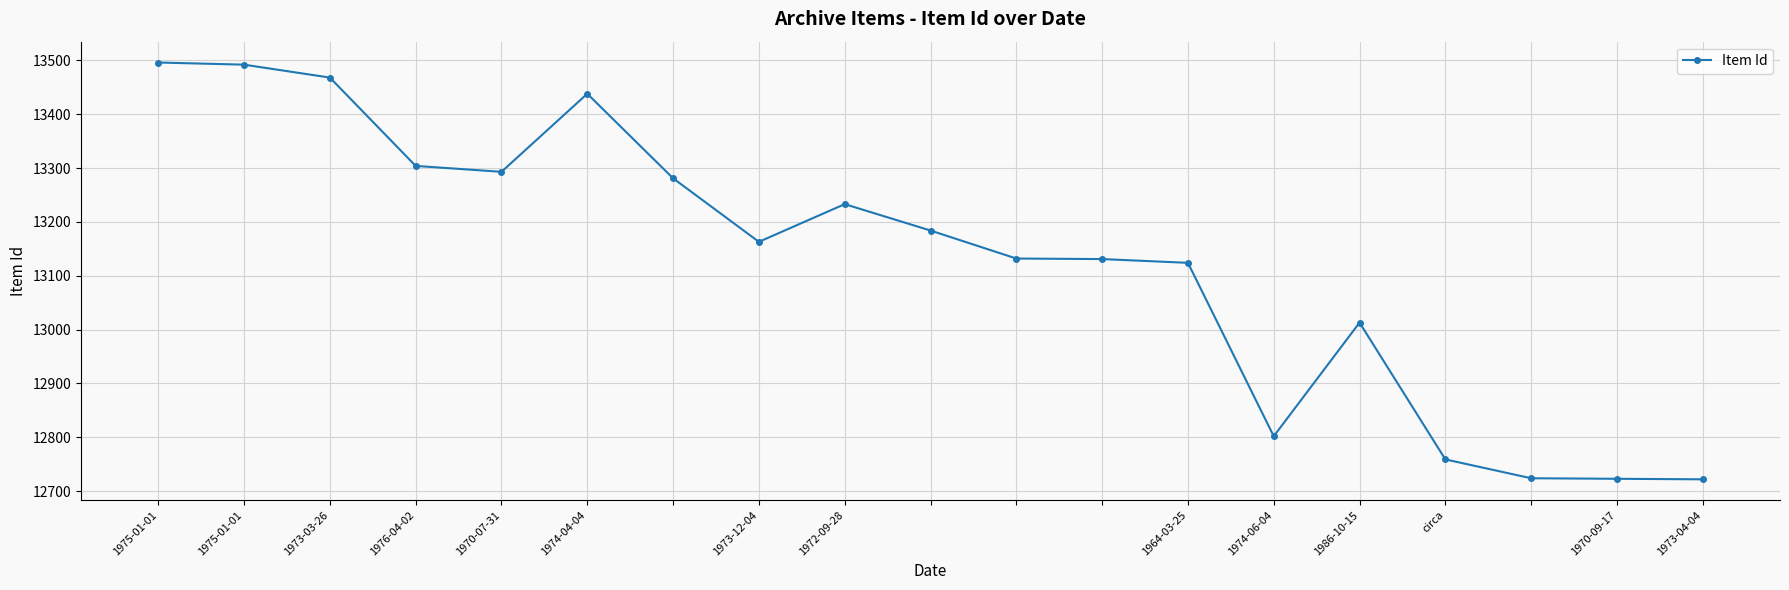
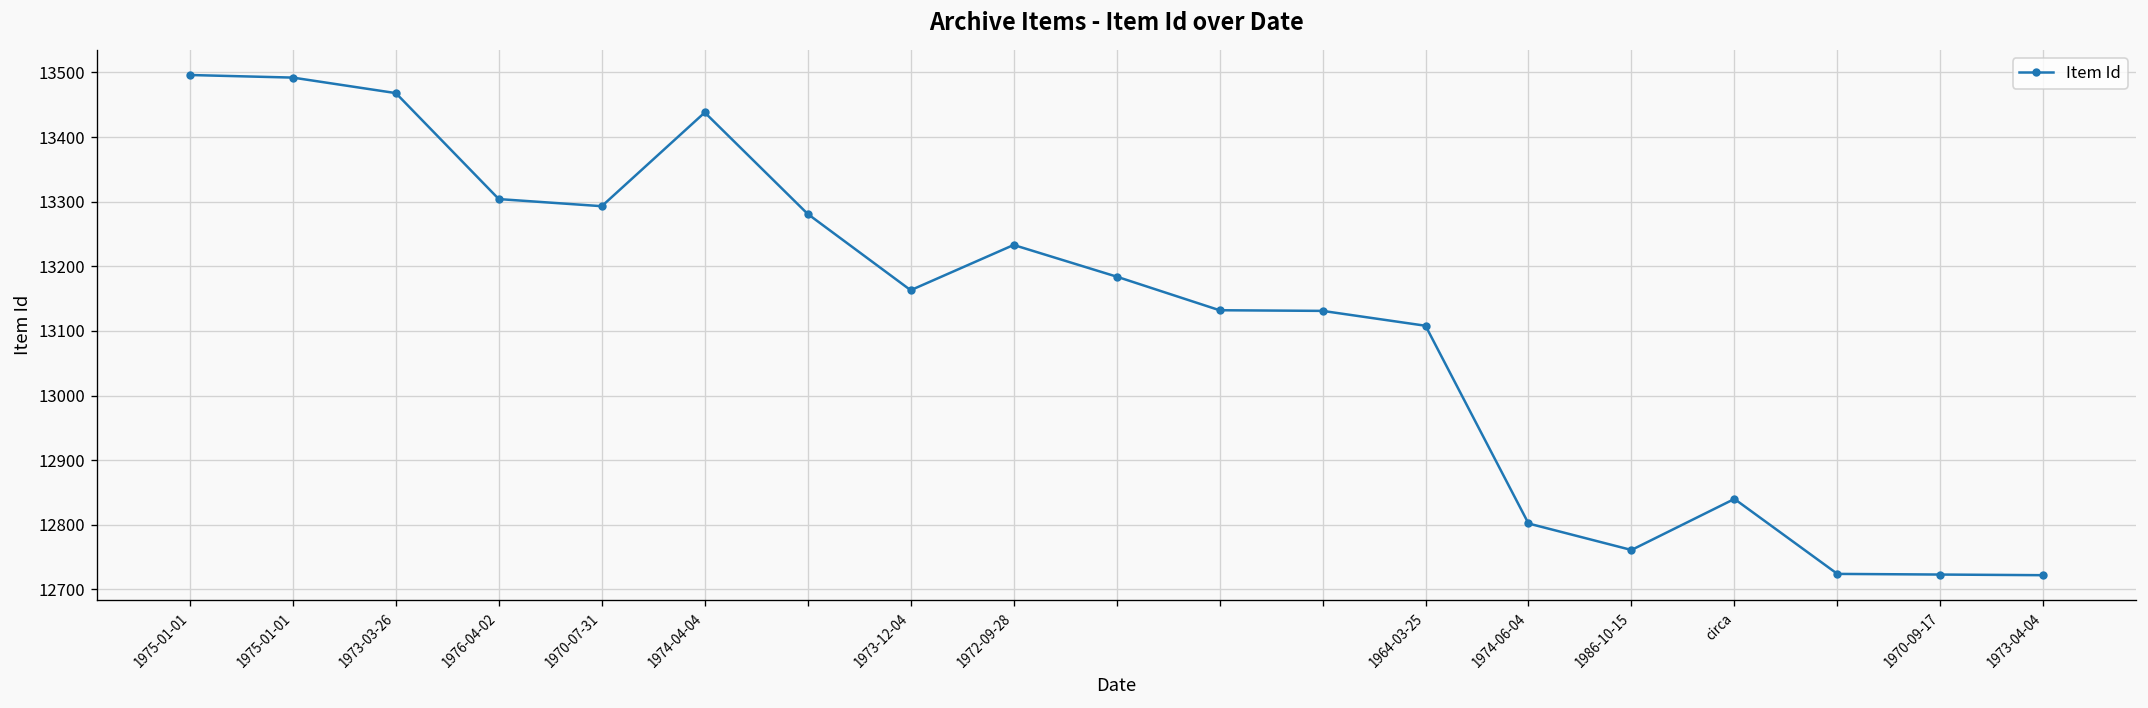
1964-03-25: 13120 -> 13110
1986-10-15: 13010 -> 12760
circa: 12760 -> 12840
